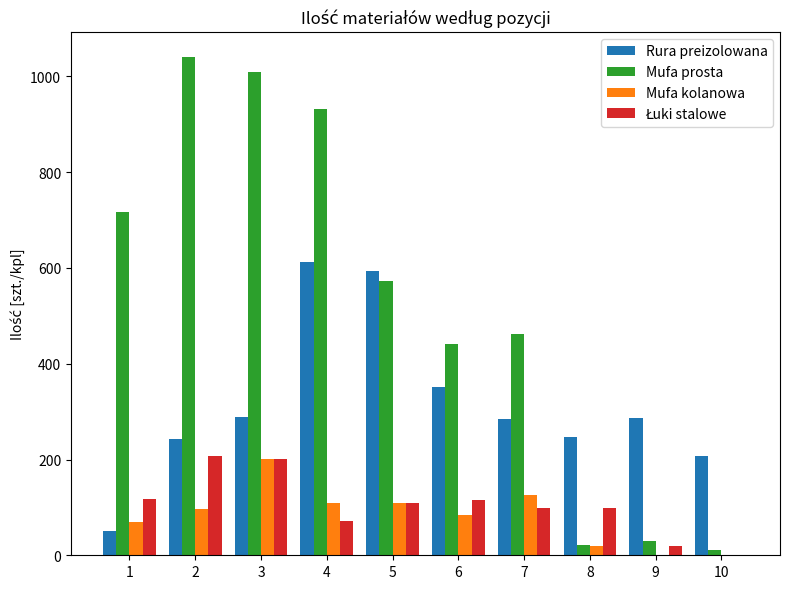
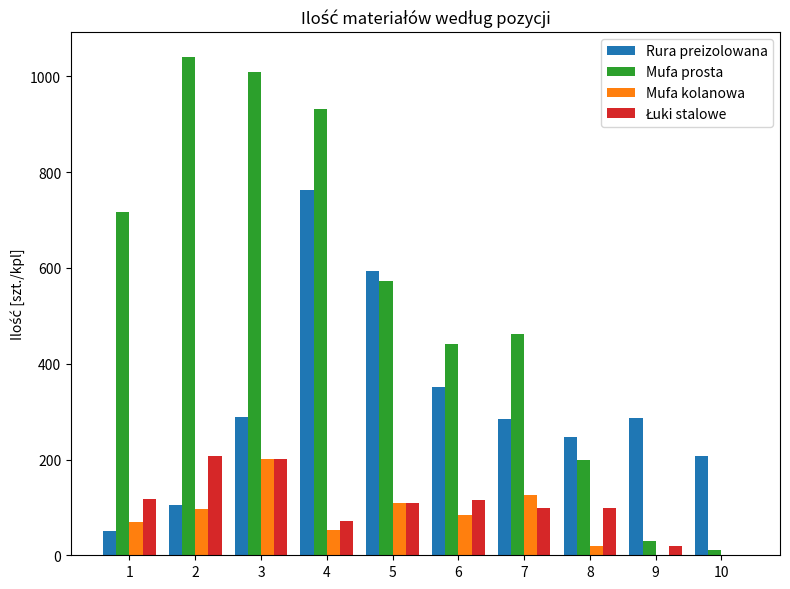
Rura preizolowana, 2: 240 -> 110
Rura preizolowana, 4: 610 -> 760
Mufa kolanowa, 4: 110 -> 50
Mufa prosta, 8: 20 -> 200
